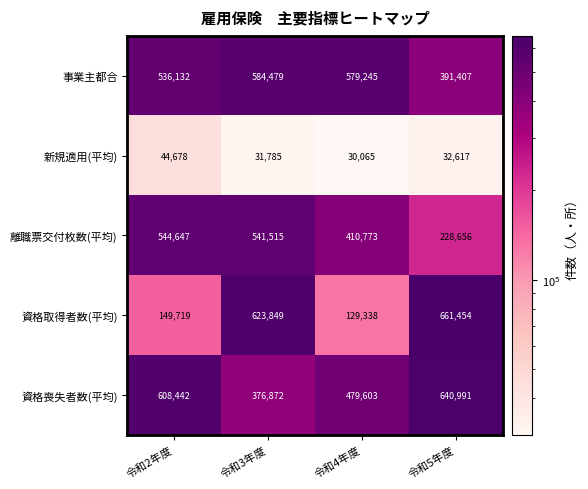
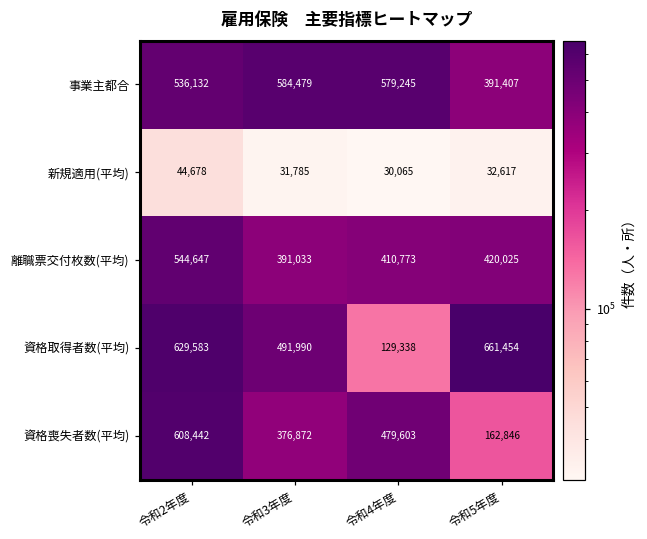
離職票交付枚数(平均), 令和3年度: 541,515 -> 391,033
離職票交付枚数(平均), 令和5年度: 228,656 -> 420,025
資格取得者数(平均), 令和2年度: 149,719 -> 629,583
資格取得者数(平均), 令和3年度: 623,849 -> 491,990
資格喪失者数(平均), 令和5年度: 640,991 -> 162,846
